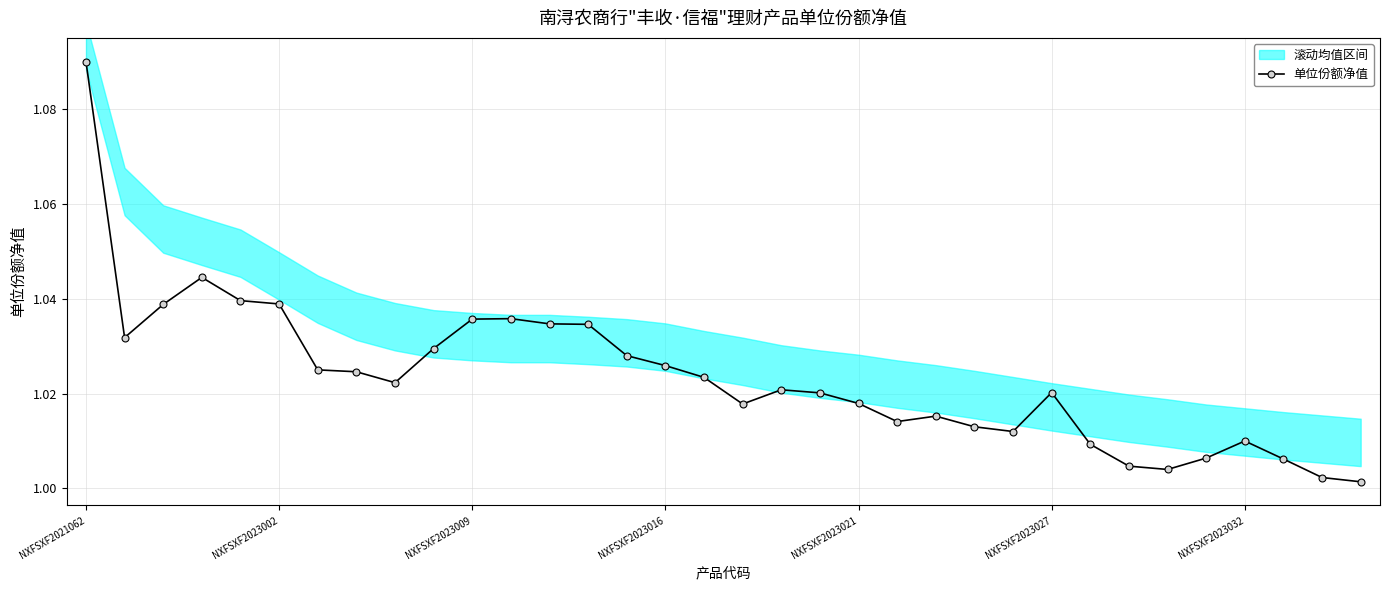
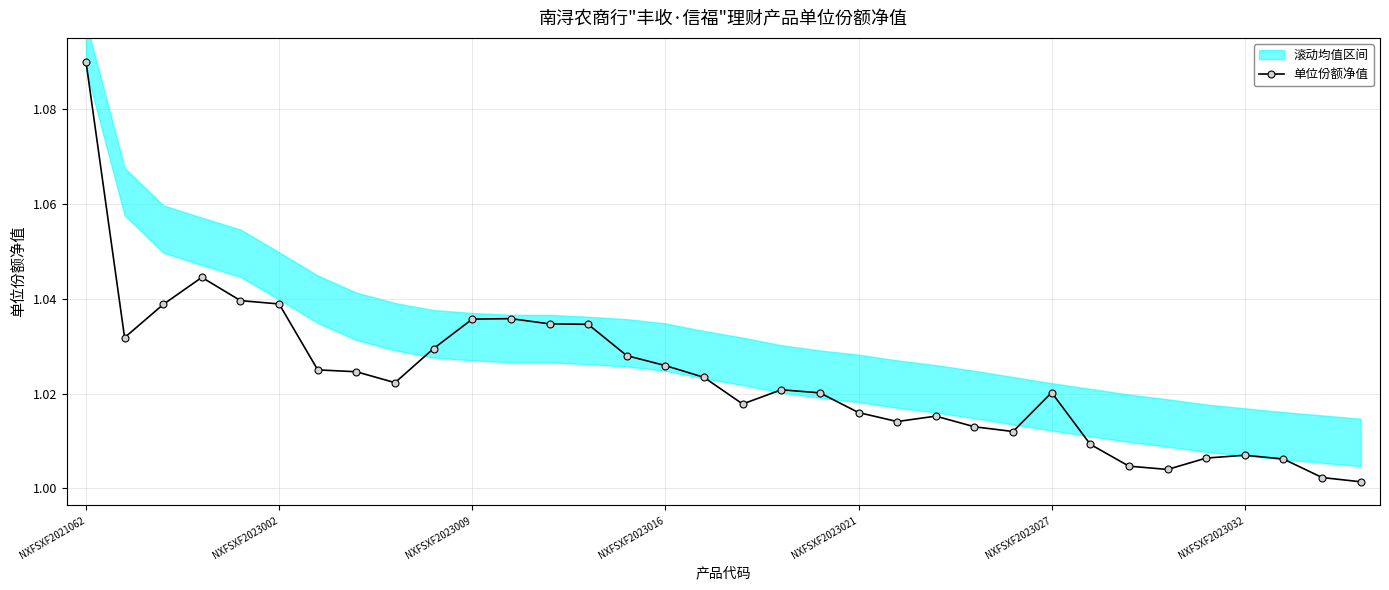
单位份额净值, NXFSXF2023021: 1.018 -> 1.016
单位份额净值, NXFSXF2023032: 1.010 -> 1.007
